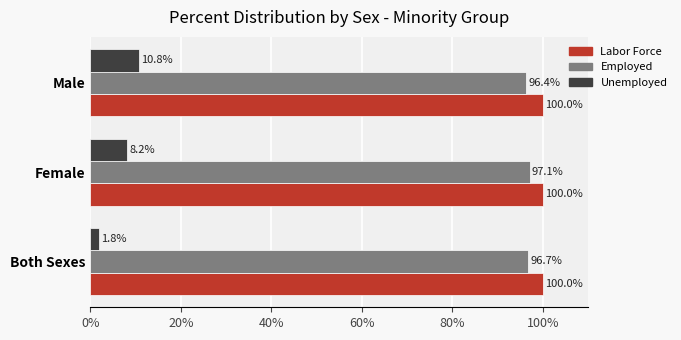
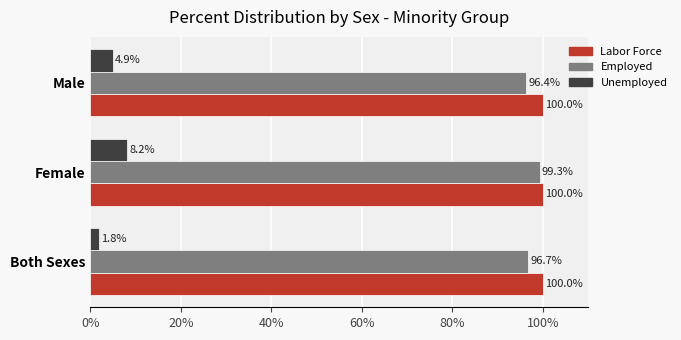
Unemployed, Male: 10.8% -> 4.9%
Employed, Female: 97.1% -> 99.3%
